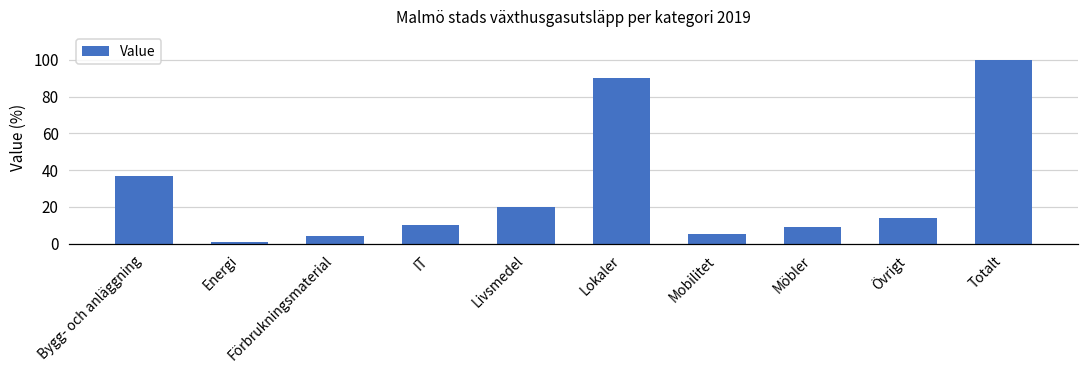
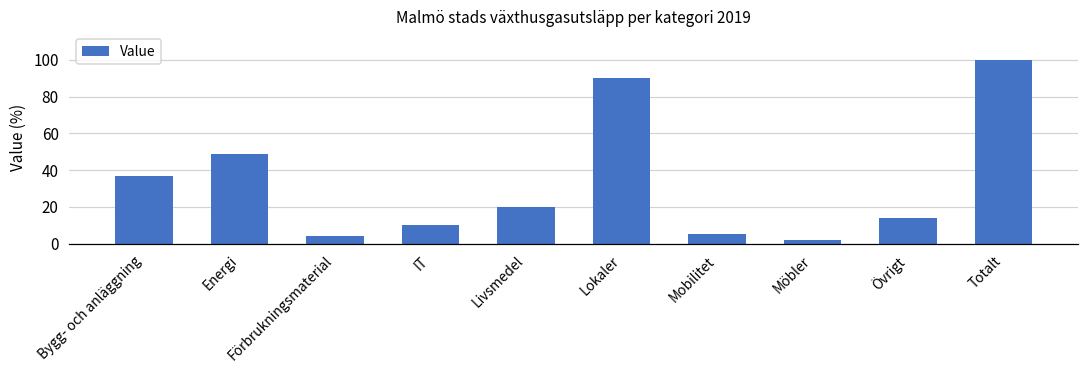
Energi: 1 -> 49
Möbler: 9 -> 2
